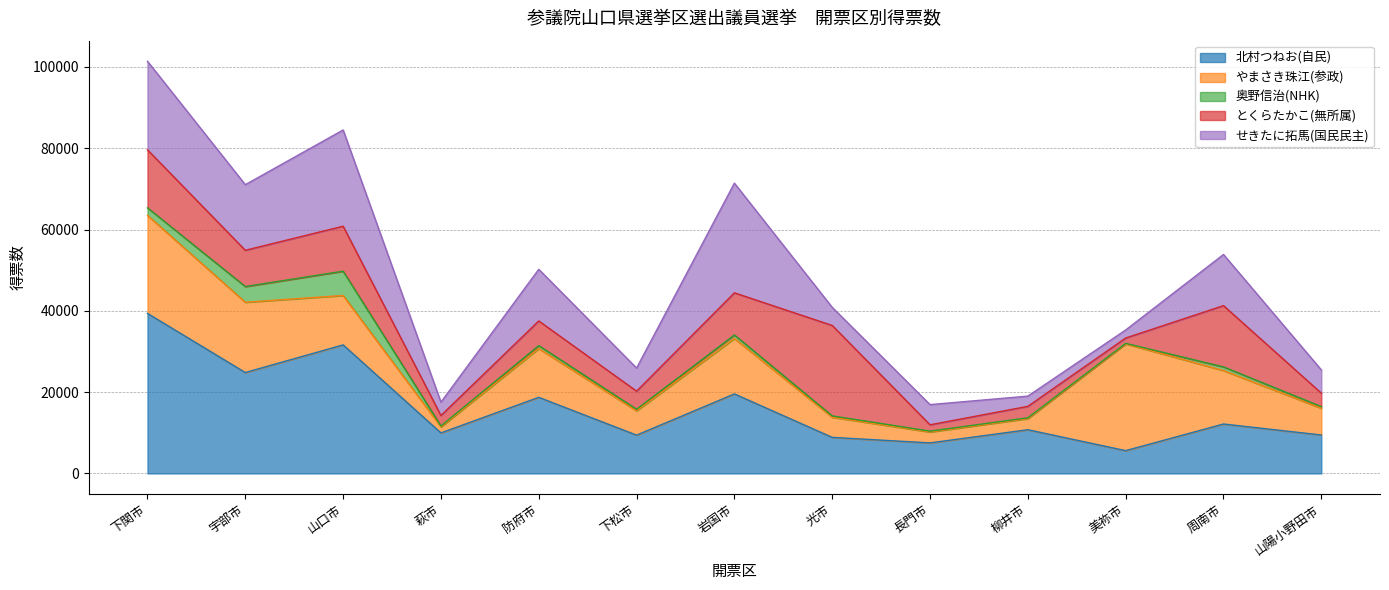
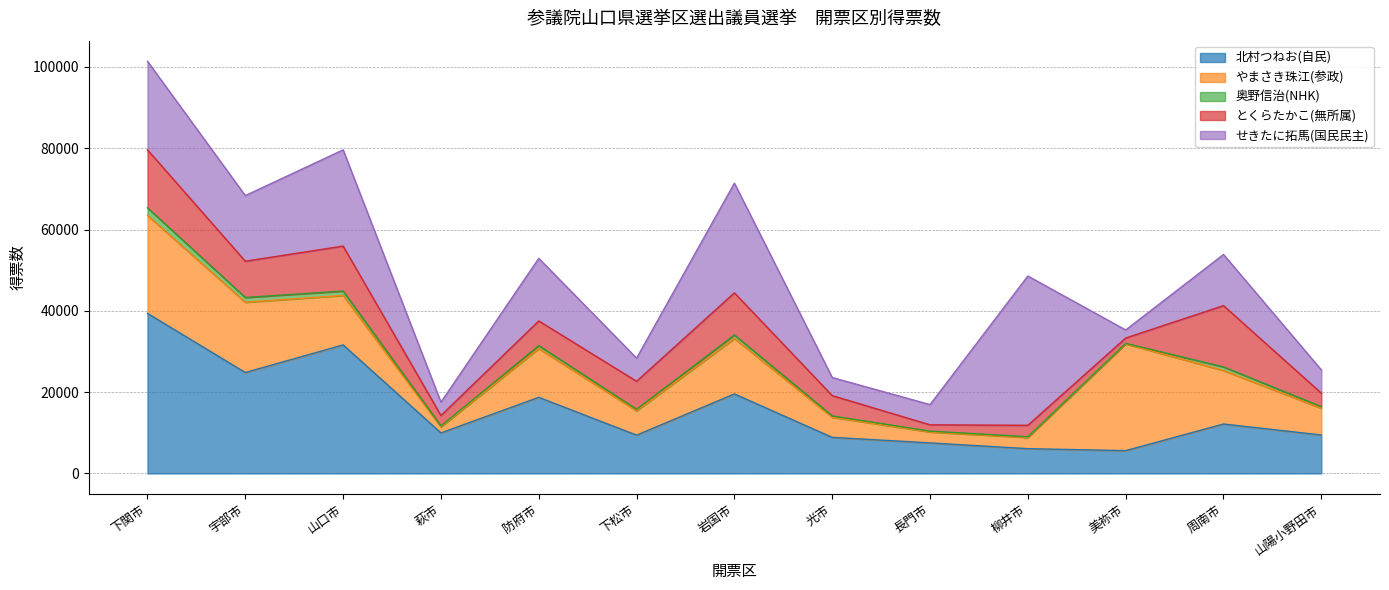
奥野信治(NHK), 宇部市: 4000 -> 1000
奥野信治(NHK), 山口市: 6000 -> 1000
せきたに拓馬(国民民主), 防府市: 13000 -> 15000
とくらたかこ(無所属), 下松市: 4000 -> 7000
とくらたかこ(無所属), 光市: 22000 -> 5000
北村つねお(自民), 柳井市: 11000 -> 6000
せきたに拓馬(国民民主), 柳井市: 3000 -> 37000
